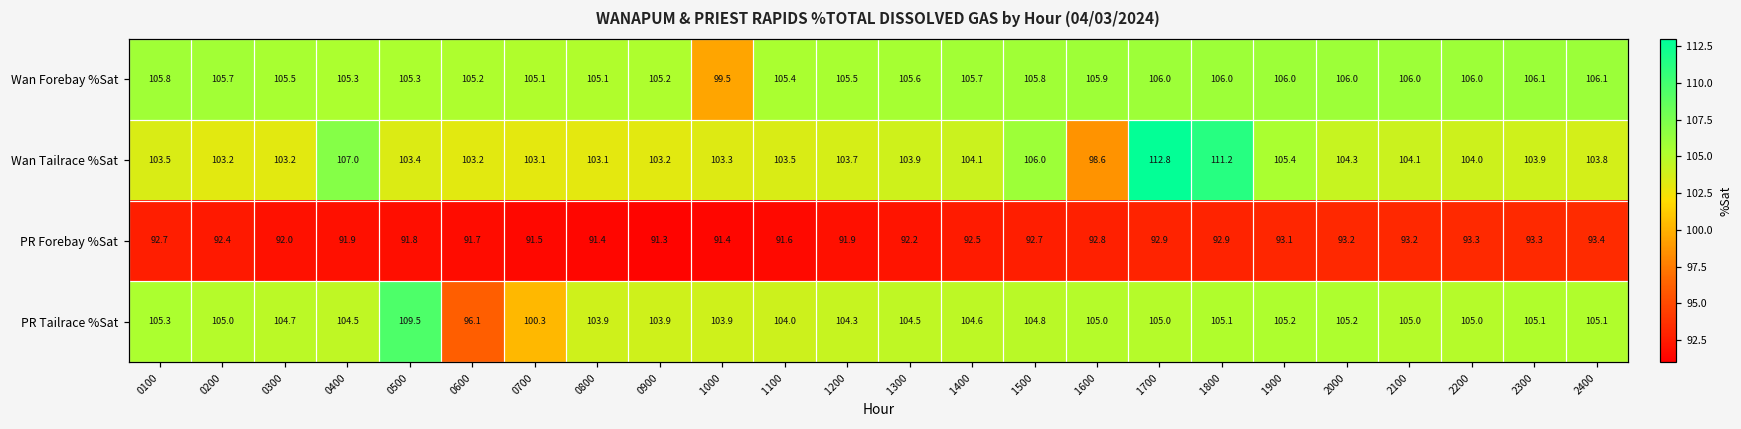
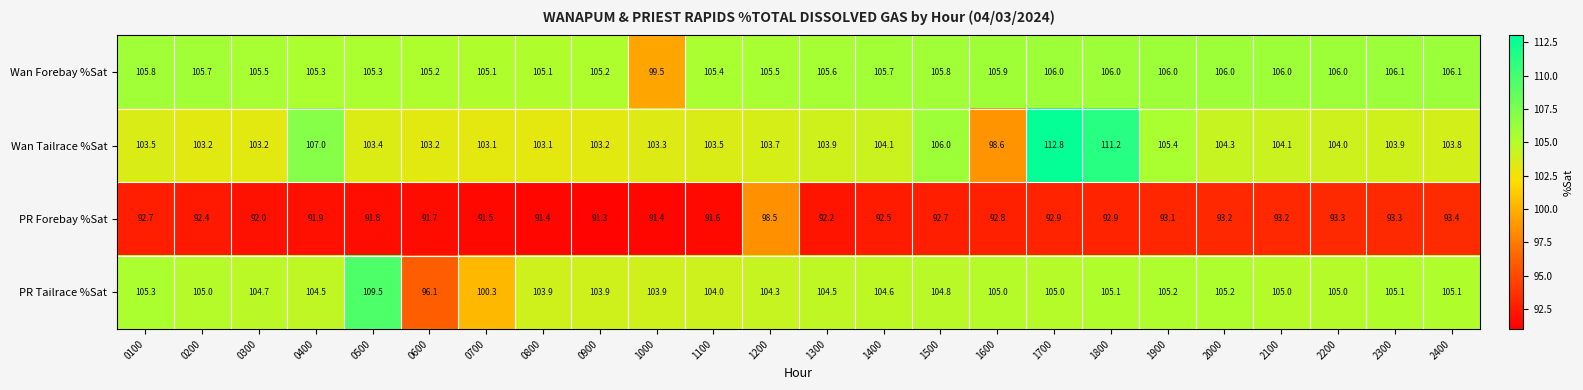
PR Forebay %Sat, 1200: 91.9 -> 98.5
